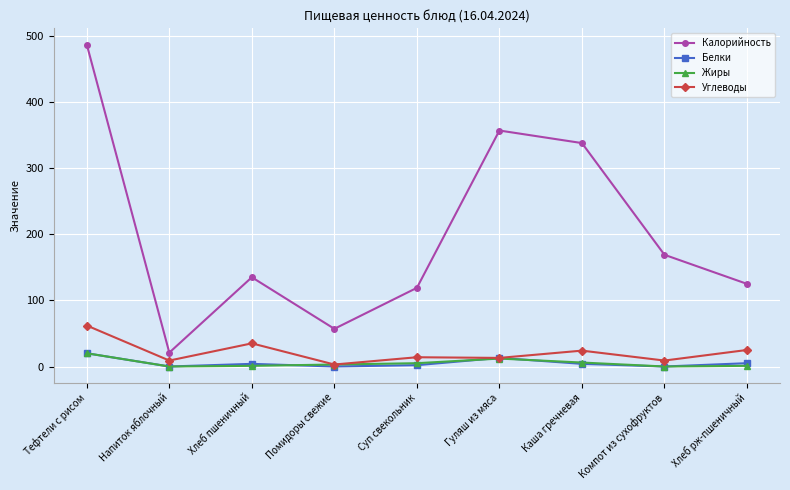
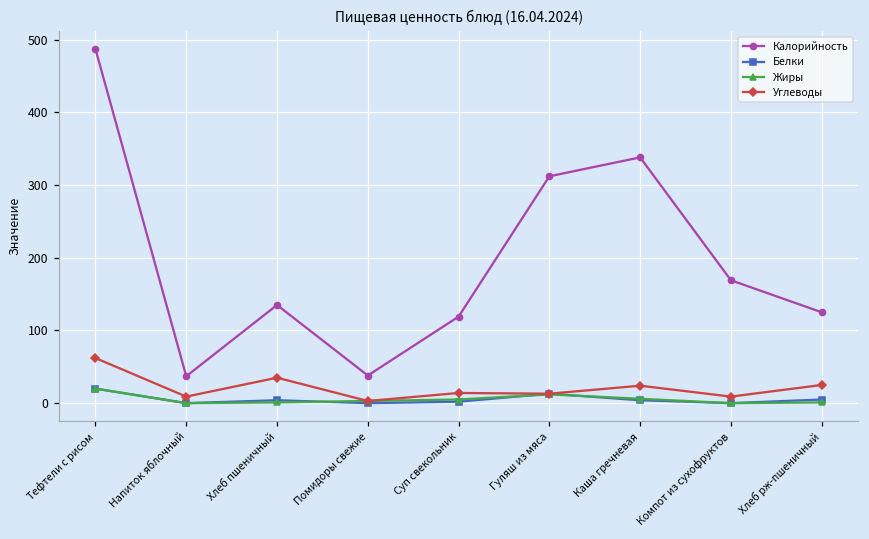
Калорийность, Напиток яблочный: 20 -> 40
Калорийность, Помидоры свежие: 60 -> 40
Калорийность, Гуляш из мяса: 360 -> 310
